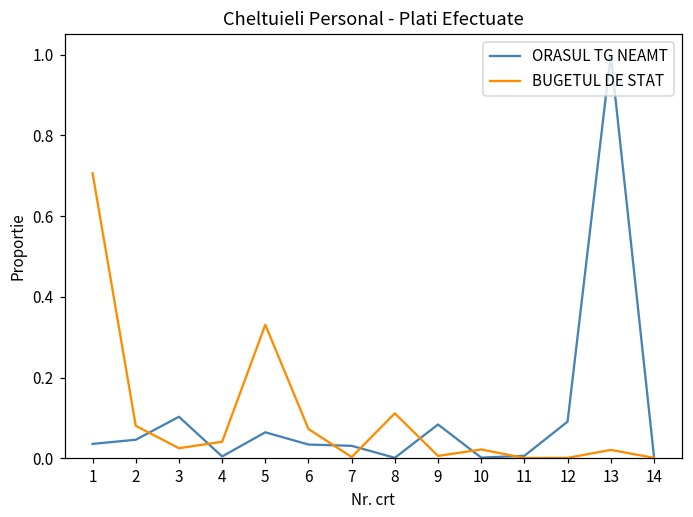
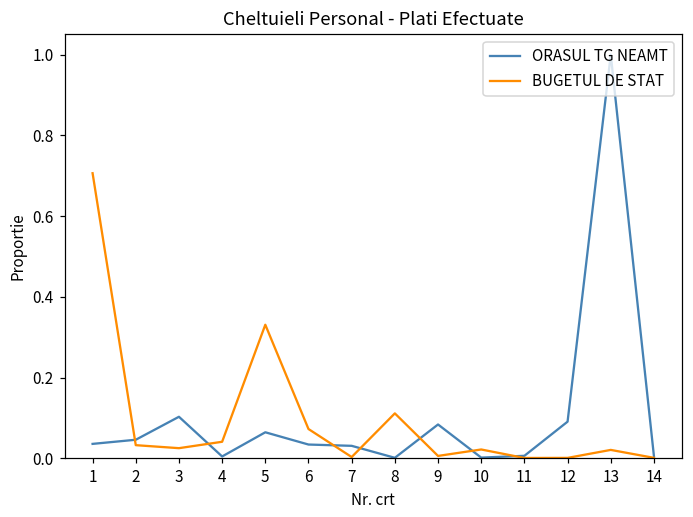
BUGETUL DE STAT, 2: 0.08 -> 0.03
